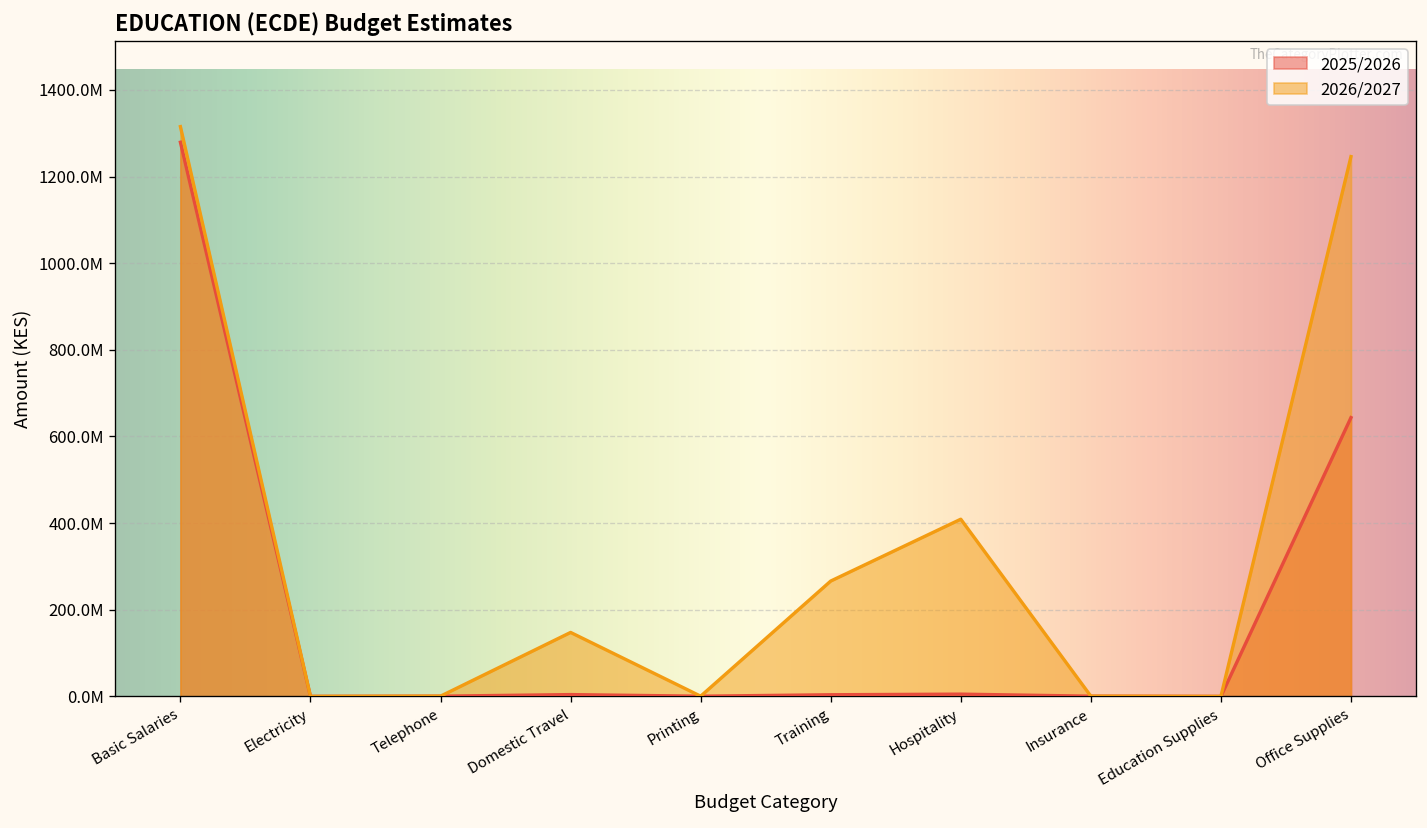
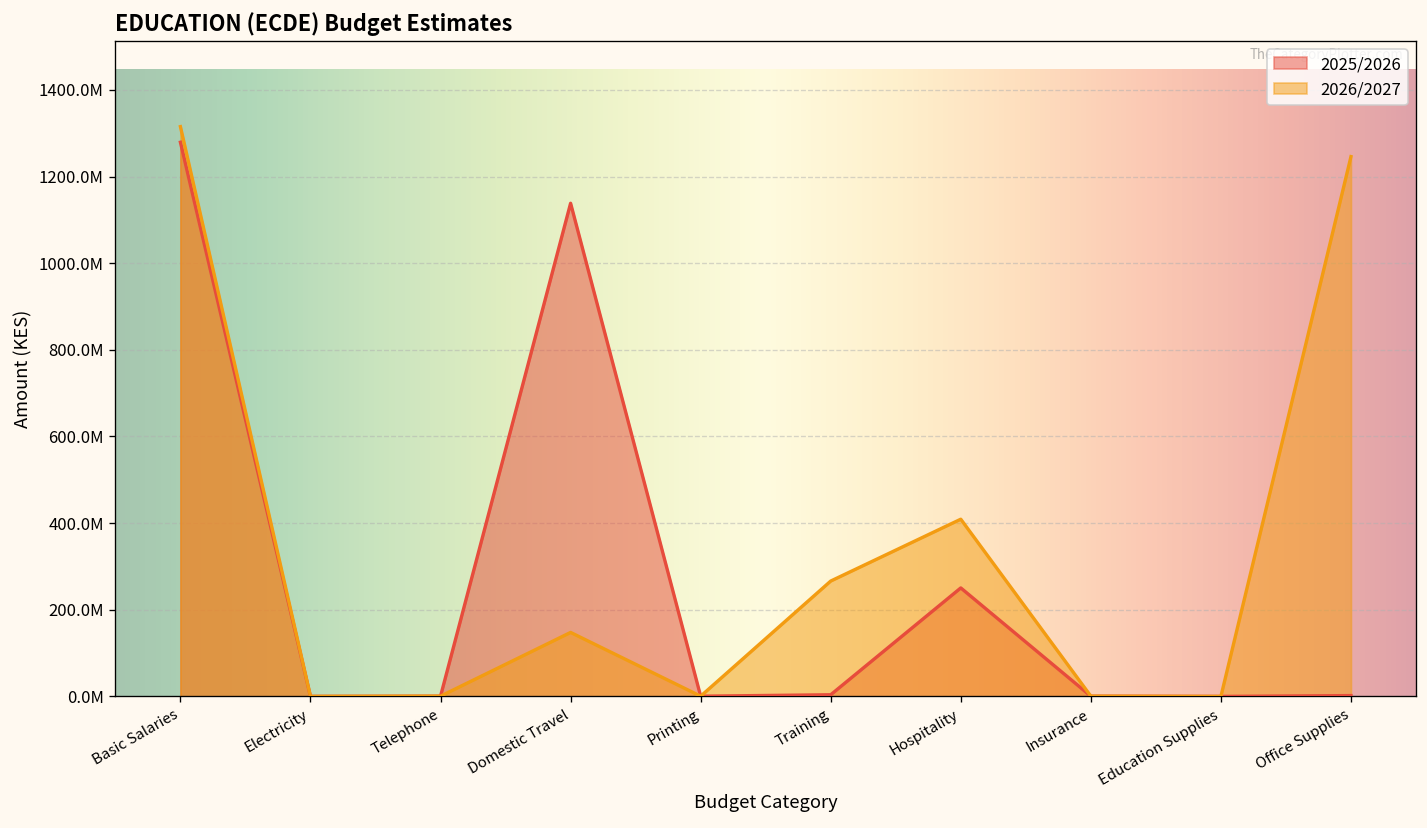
2025/2026, Domestic Travel: 0 -> 1140000000
2025/2026, Hospitality: 10000000 -> 250000000
2025/2026, Office Supplies: 640000000 -> 0
